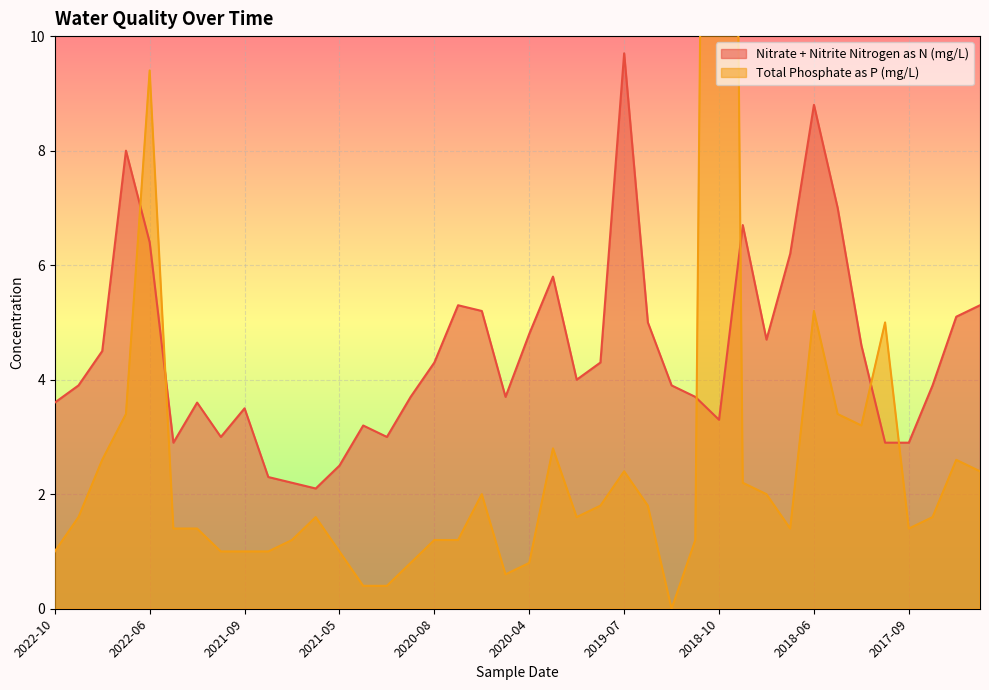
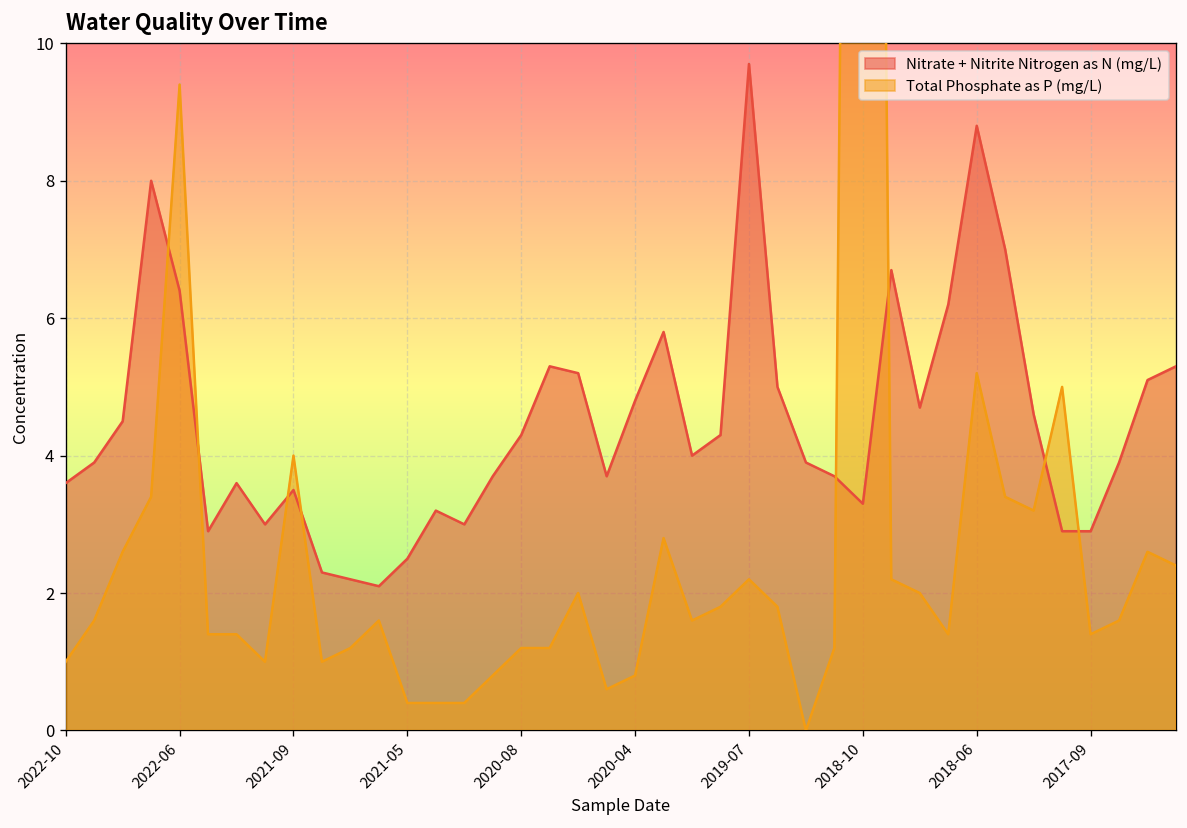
Total Phosphate as P (mg/L), 2021-09: 1.0 -> 4.0
Total Phosphate as P (mg/L), 2021-05: 1.0 -> 0.4
Total Phosphate as P (mg/L), 2019-07: 2.4 -> 2.2
